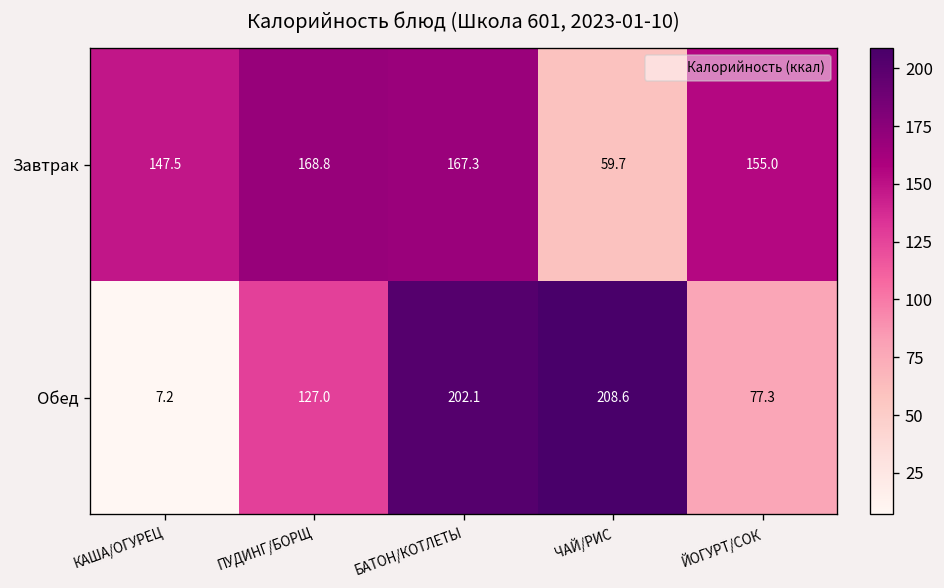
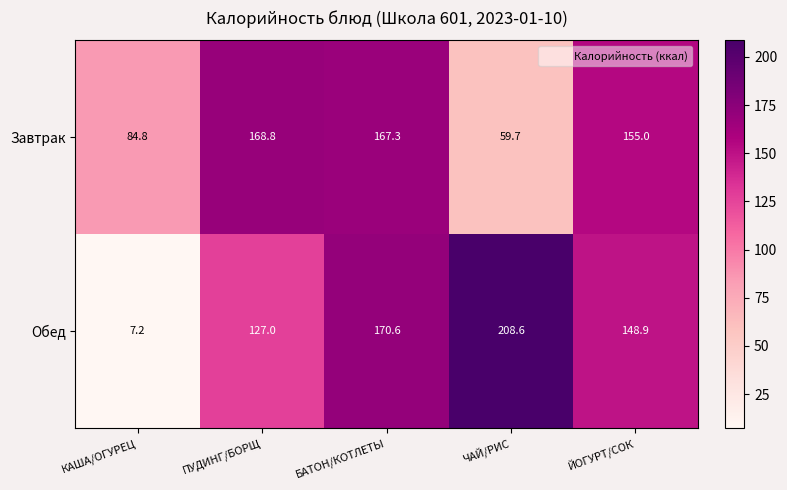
Завтрак, КАША/ОГУРЕЦ: 147.5 -> 84.8
Обед, БАТОН/КОТЛЕТЫ: 202.1 -> 170.6
Обед, ЙОГУРТ/СОК: 77.3 -> 148.9
